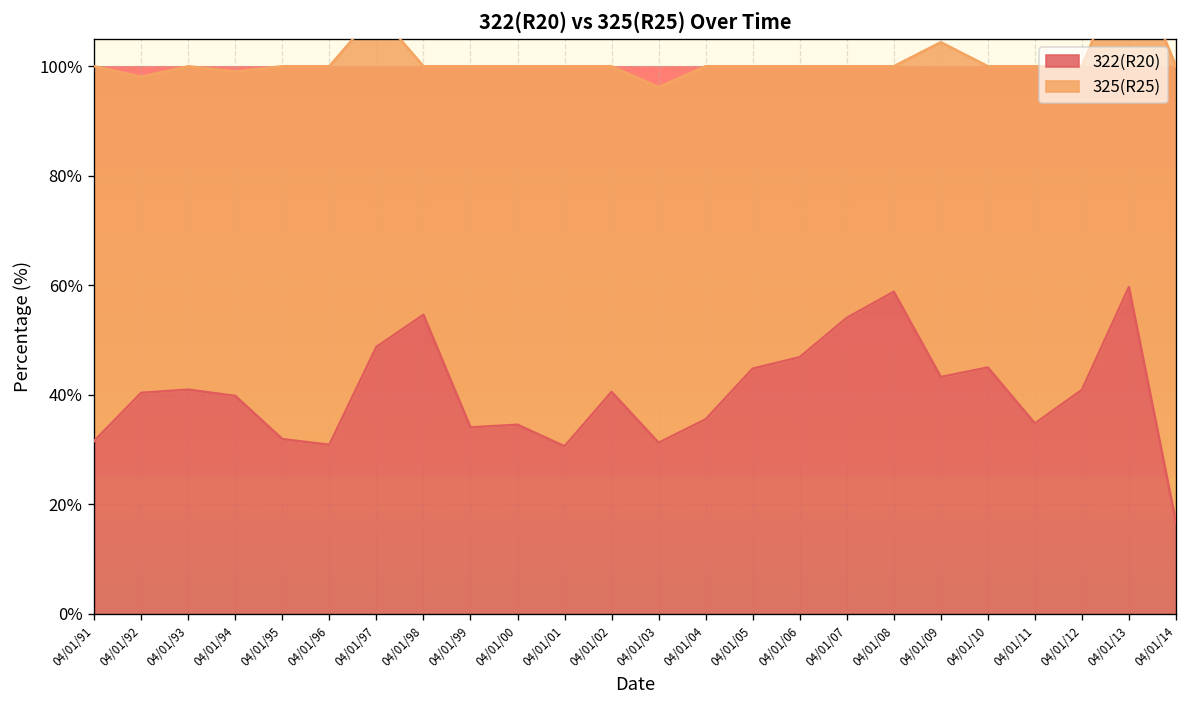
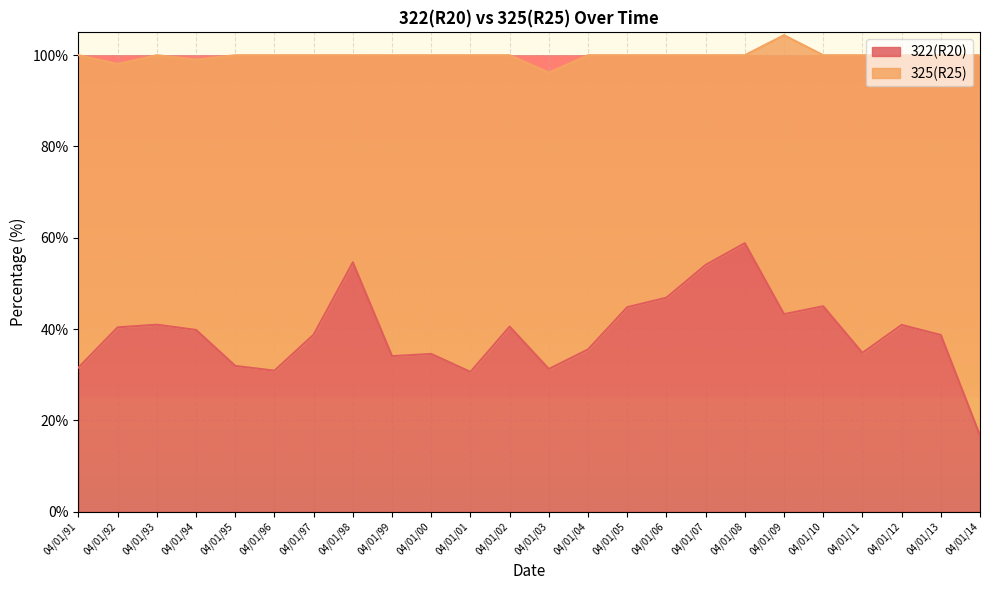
322(R20), 04/01/97: 49% -> 39%
322(R20), 04/01/13: 60% -> 39%
